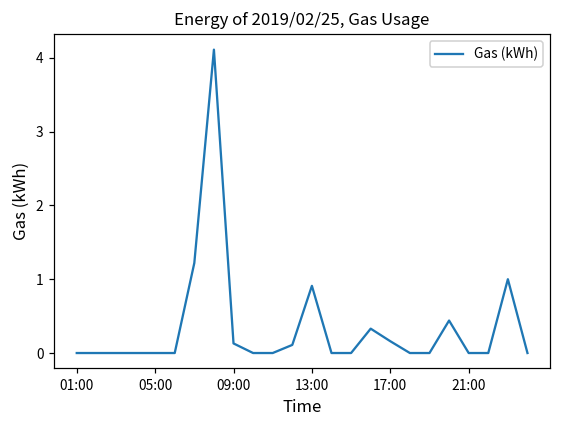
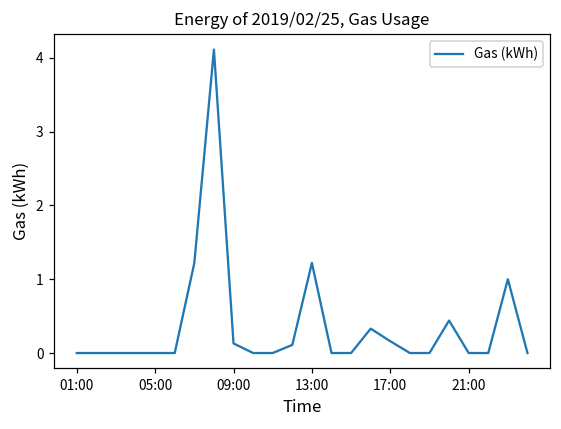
13:00: 0.9 -> 1.2
